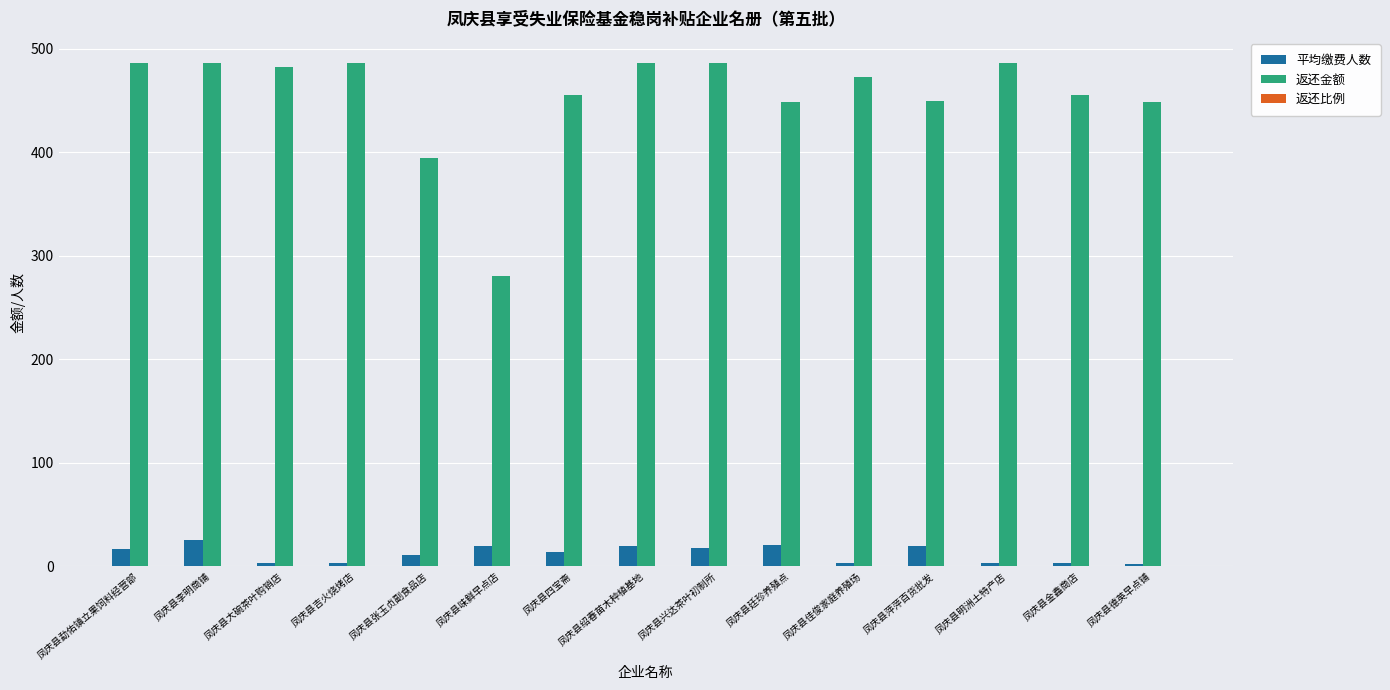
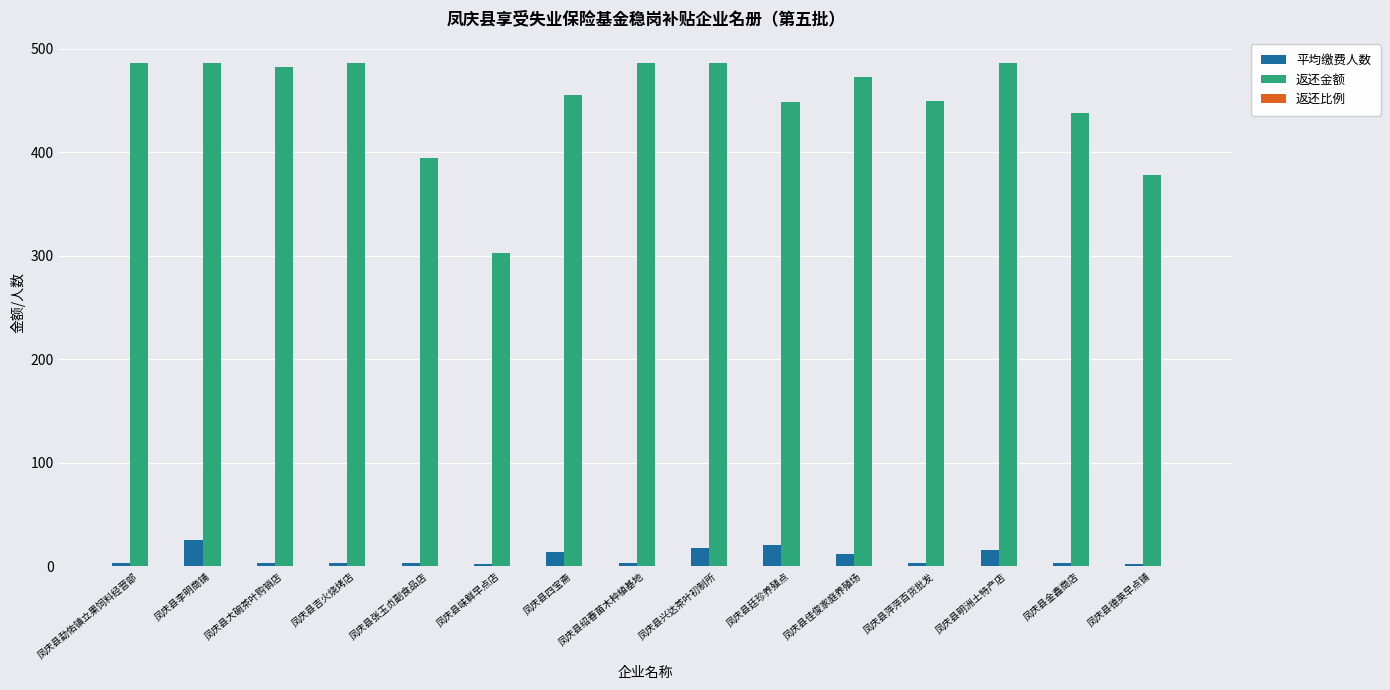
平均缴费人数, 凤庆县勐佑镇立果饲料经营部: 17 -> 3
平均缴费人数, 凤庆县张玉贞副食品店: 11 -> 3
平均缴费人数, 凤庆县味鲜早点店: 20 -> 2
返还金额, 凤庆县味鲜早点店: 280 -> 302
平均缴费人数, 凤庆县绍春苗木种植基地: 20 -> 3
平均缴费人数, 凤庆县佳俊家庭养殖场: 3 -> 12
平均缴费人数, 凤庆县萍萍百货批发: 20 -> 3
平均缴费人数, 凤庆县明洲土特产店: 3 -> 16
返还金额, 凤庆县金鑫商店: 455 -> 437
返还金额, 凤庆县德英早点铺: 448 -> 378
